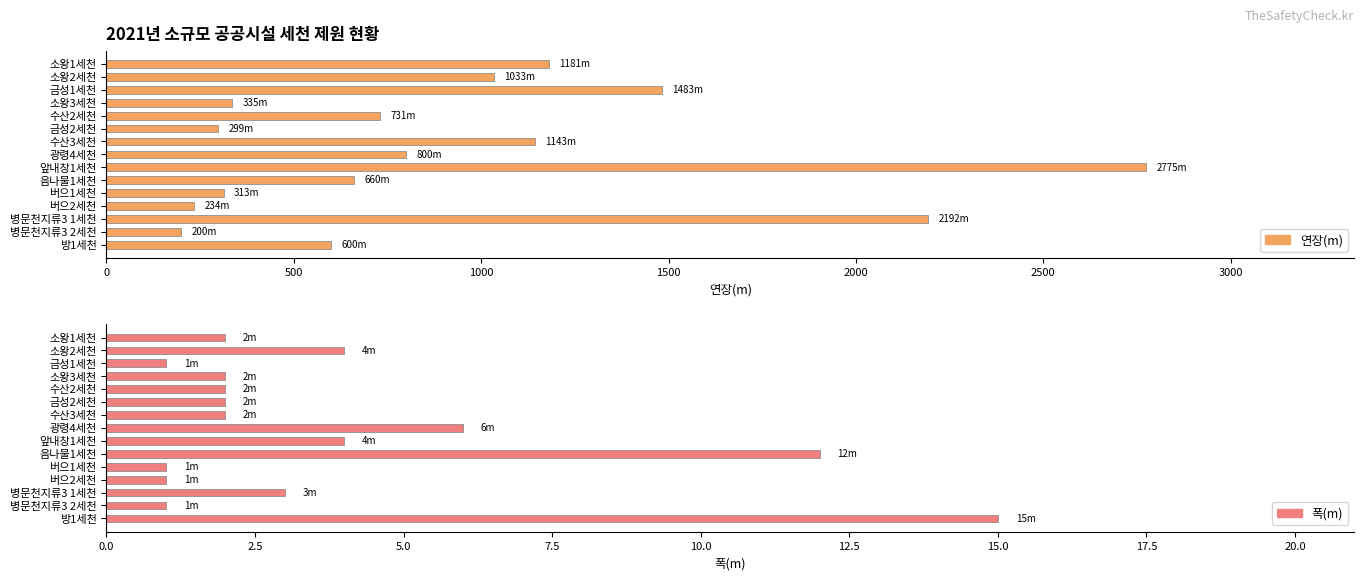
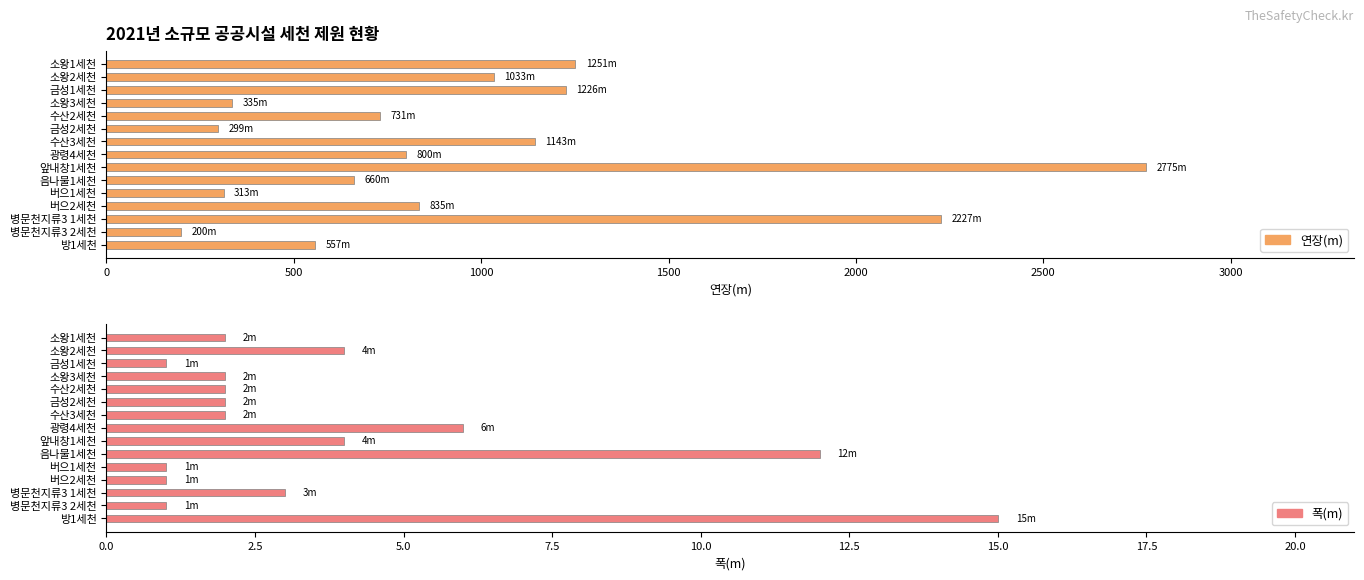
2021년 소규모 공공시설 세천 제원 현황, 소왕1세천: 1181m -> 1251m
2021년 소규모 공공시설 세천 제원 현황, 금성1세천: 1483m -> 1226m
2021년 소규모 공공시설 세천 제원 현황, 버으2세천: 234m -> 835m
2021년 소규모 공공시설 세천 제원 현황, 병문천지류3 1세천: 2192m -> 2227m
2021년 소규모 공공시설 세천 제원 현황, 방1세천: 600m -> 557m
